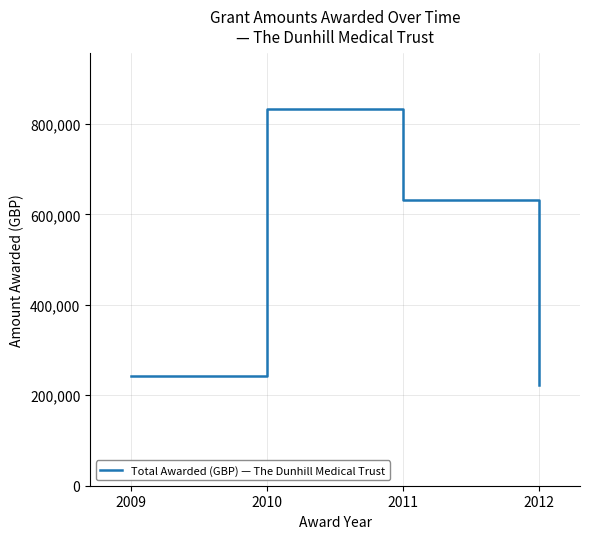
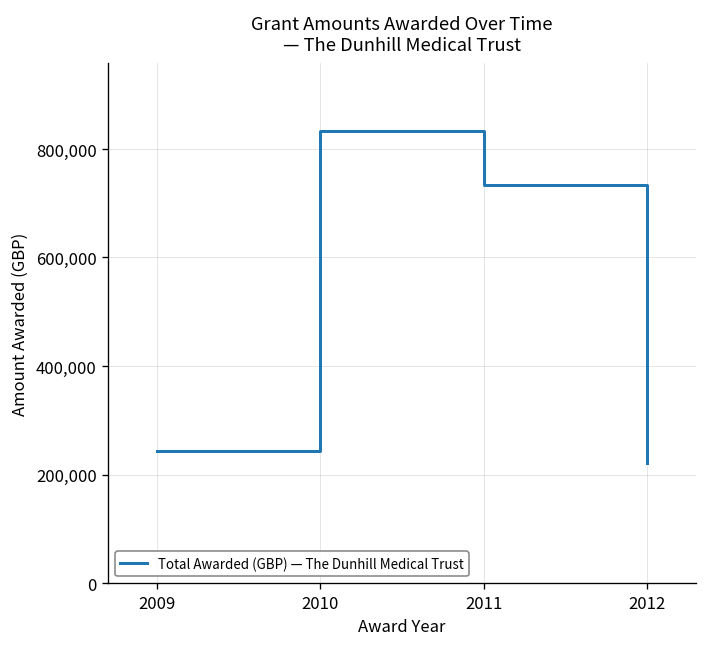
2011: 630,000 -> 730,000
